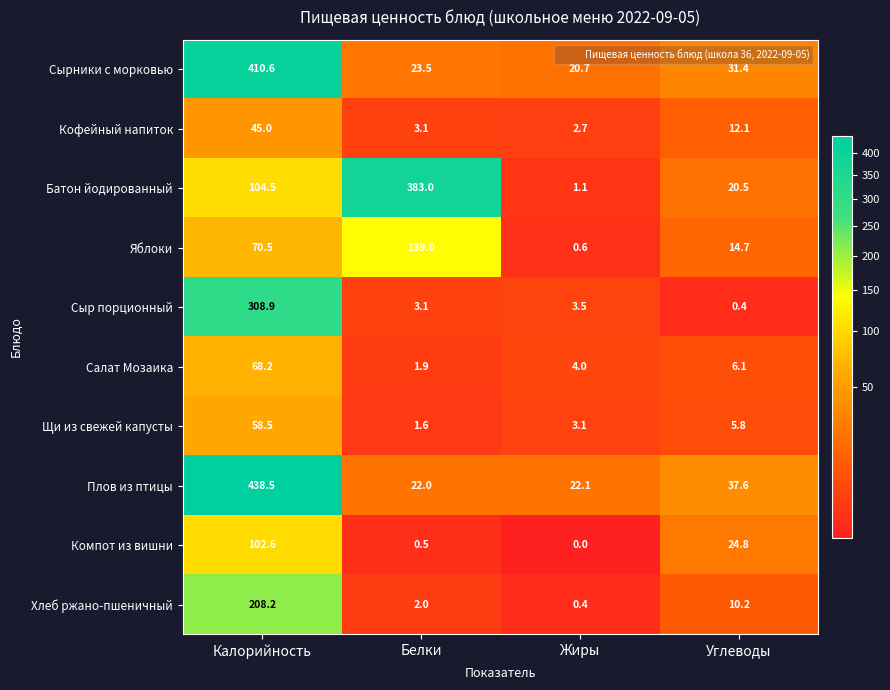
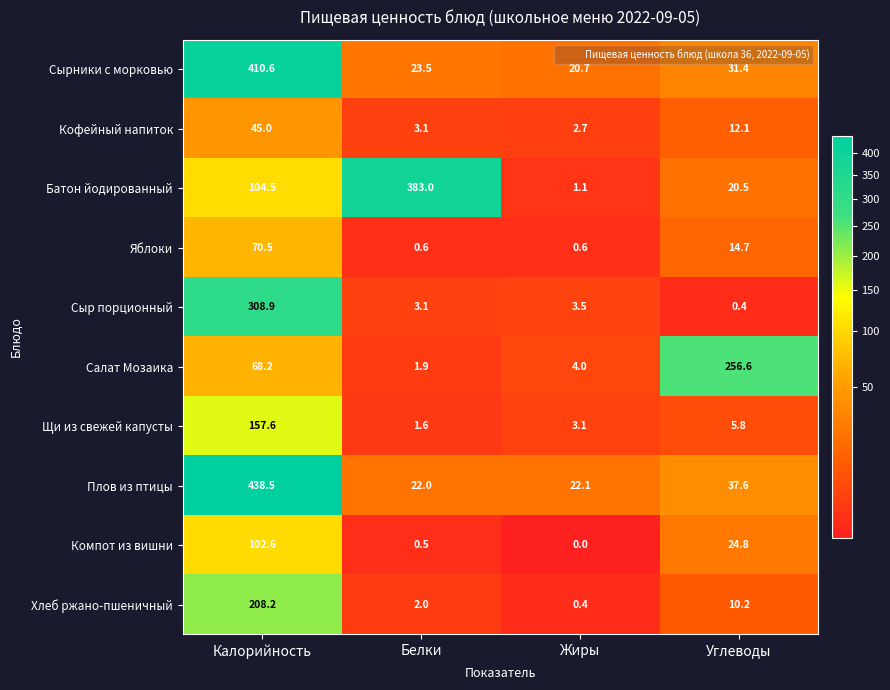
Яблоки, Белки: 139.0 -> 0.6
Салат Мозаика, Углеводы: 6.1 -> 256.6
Щи из свежей капусты, Калорийность: 58.5 -> 157.6
